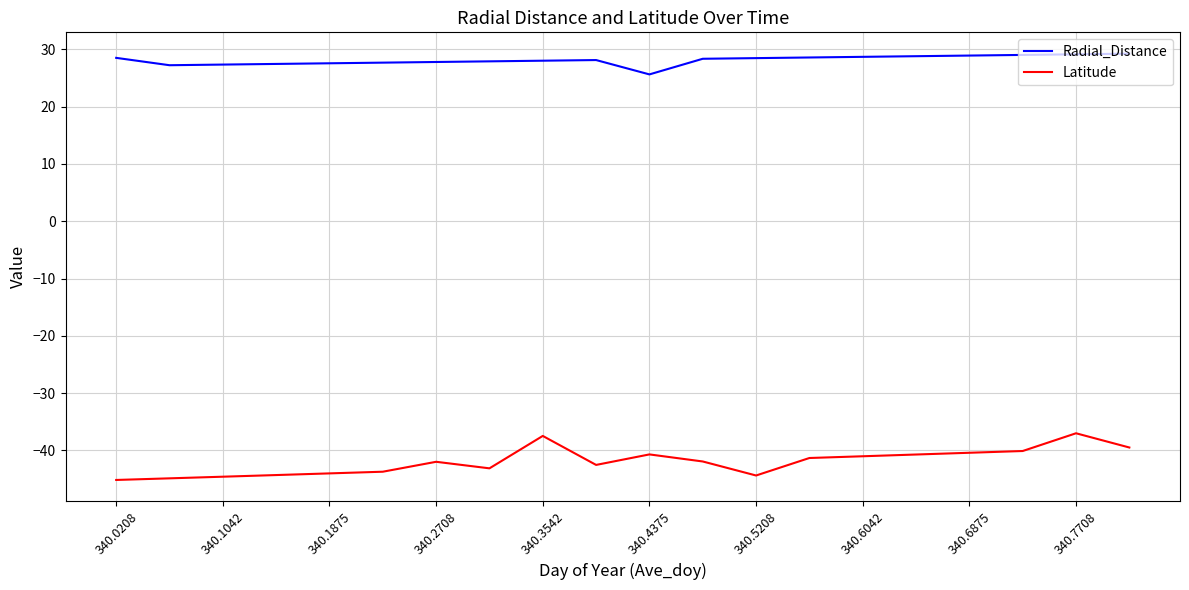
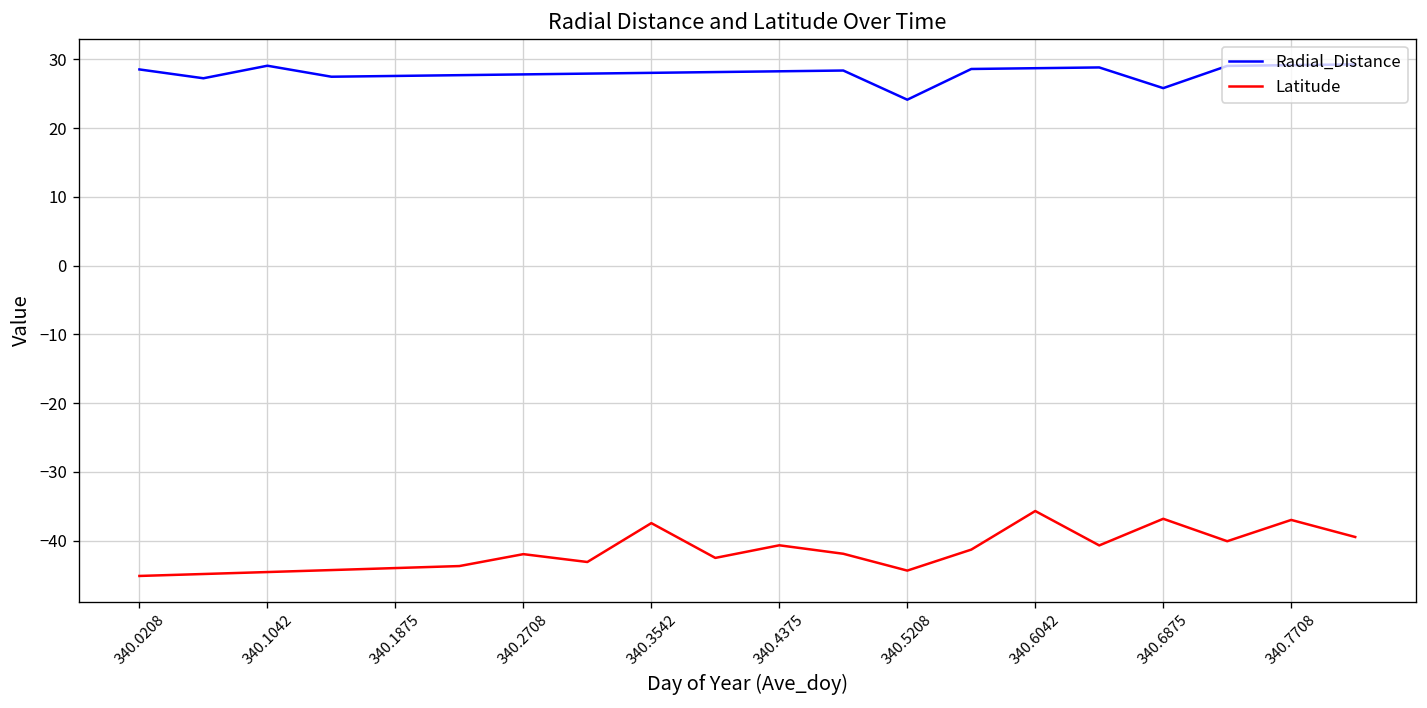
Radial_Distance, 340.1042: 27 -> 29
Radial_Distance, 340.4375: 26 -> 28
Radial_Distance, 340.5208: 28 -> 24
Latitude, 340.6042: -41 -> -36
Radial_Distance, 340.6875: 29 -> 26
Latitude, 340.6875: -40 -> -37
